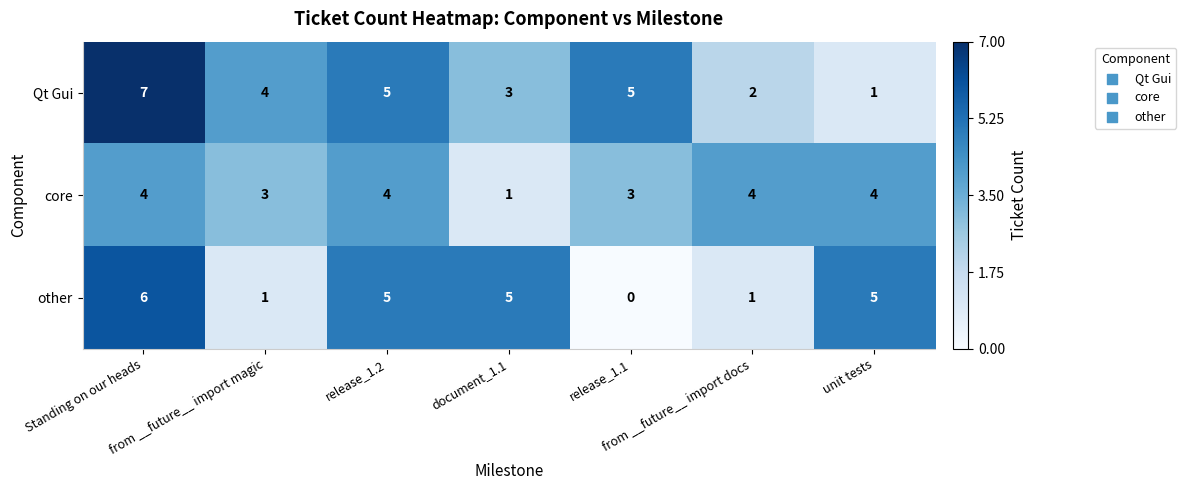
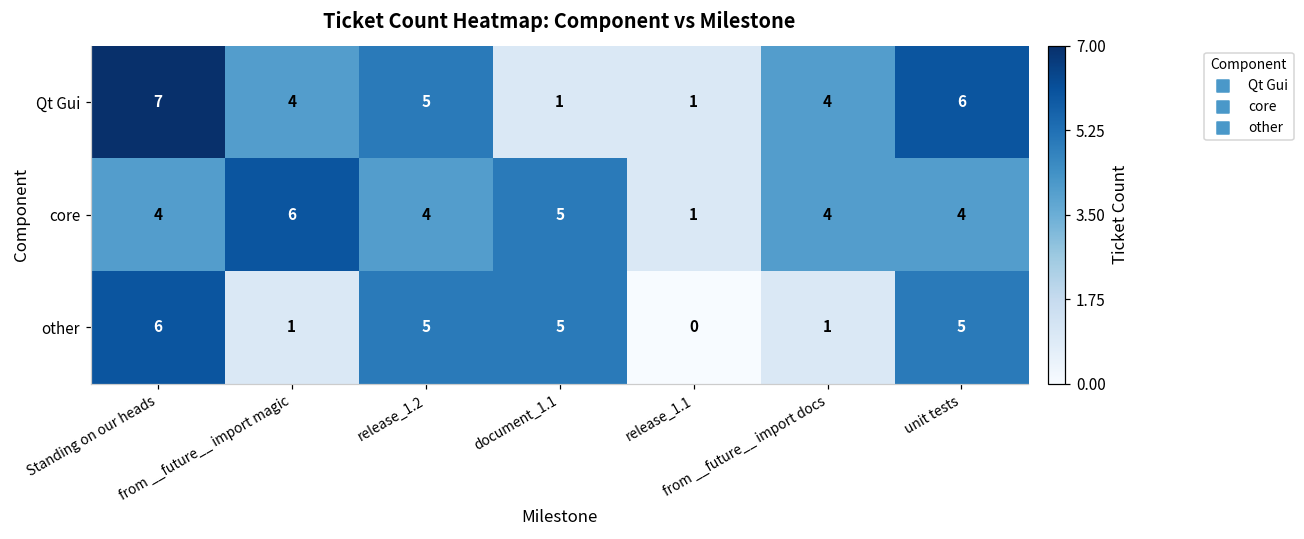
Qt Gui, document_1.1: 3 -> 1
Qt Gui, release_1.1: 5 -> 1
Qt Gui, from __future__ import docs: 2 -> 4
Qt Gui, unit tests: 1 -> 6
core, from __future__ import magic: 3 -> 6
core, document_1.1: 1 -> 5
core, release_1.1: 3 -> 1
